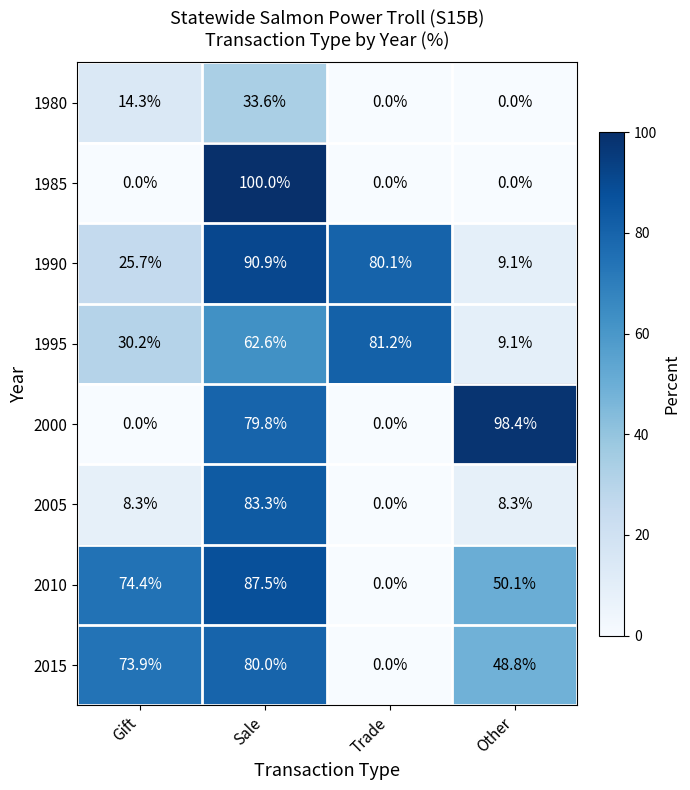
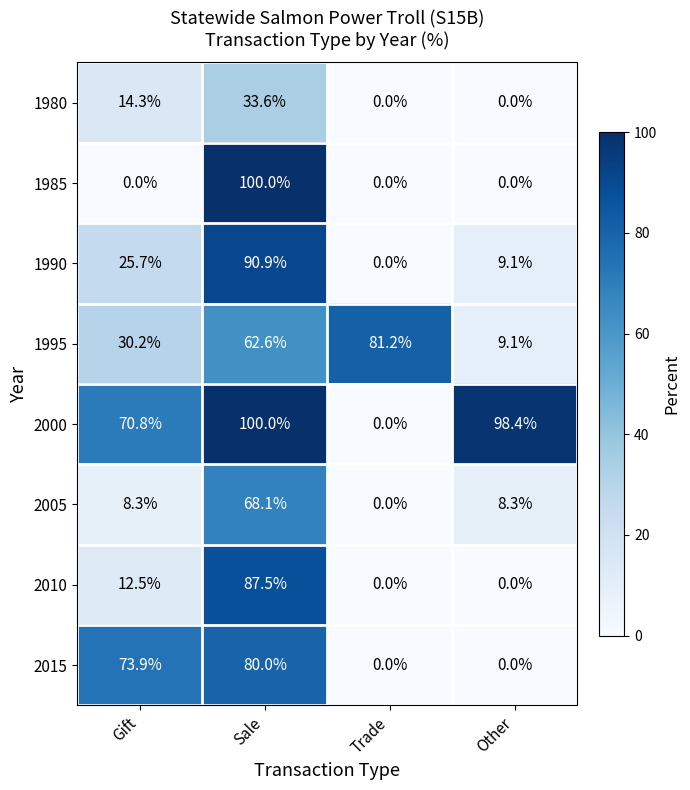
1990, Trade: 80.1% -> 0.0%
2000, Gift: 0.0% -> 70.8%
2000, Sale: 79.8% -> 100.0%
2005, Sale: 83.3% -> 68.1%
2010, Gift: 74.4% -> 12.5%
2010, Other: 50.1% -> 0.0%
2015, Other: 48.8% -> 0.0%
